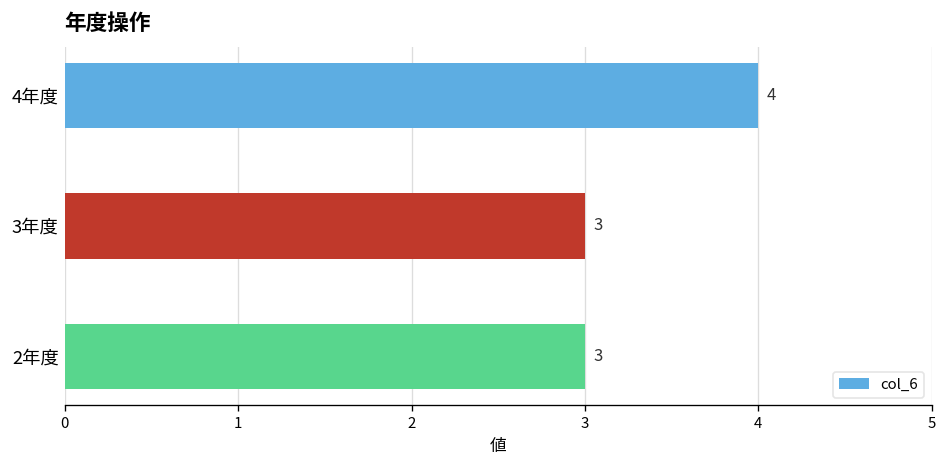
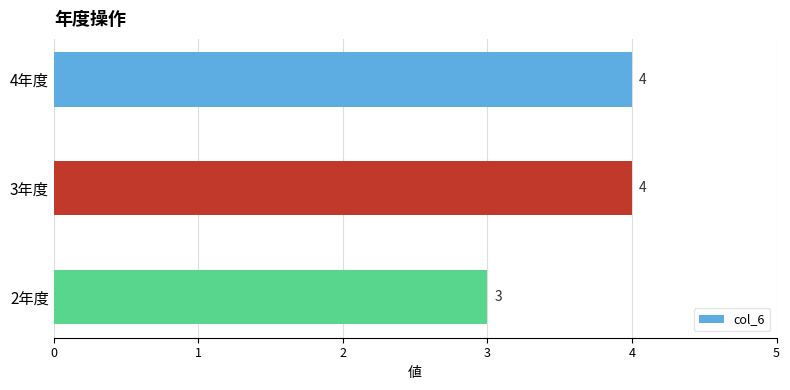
3年度: 3 -> 4
